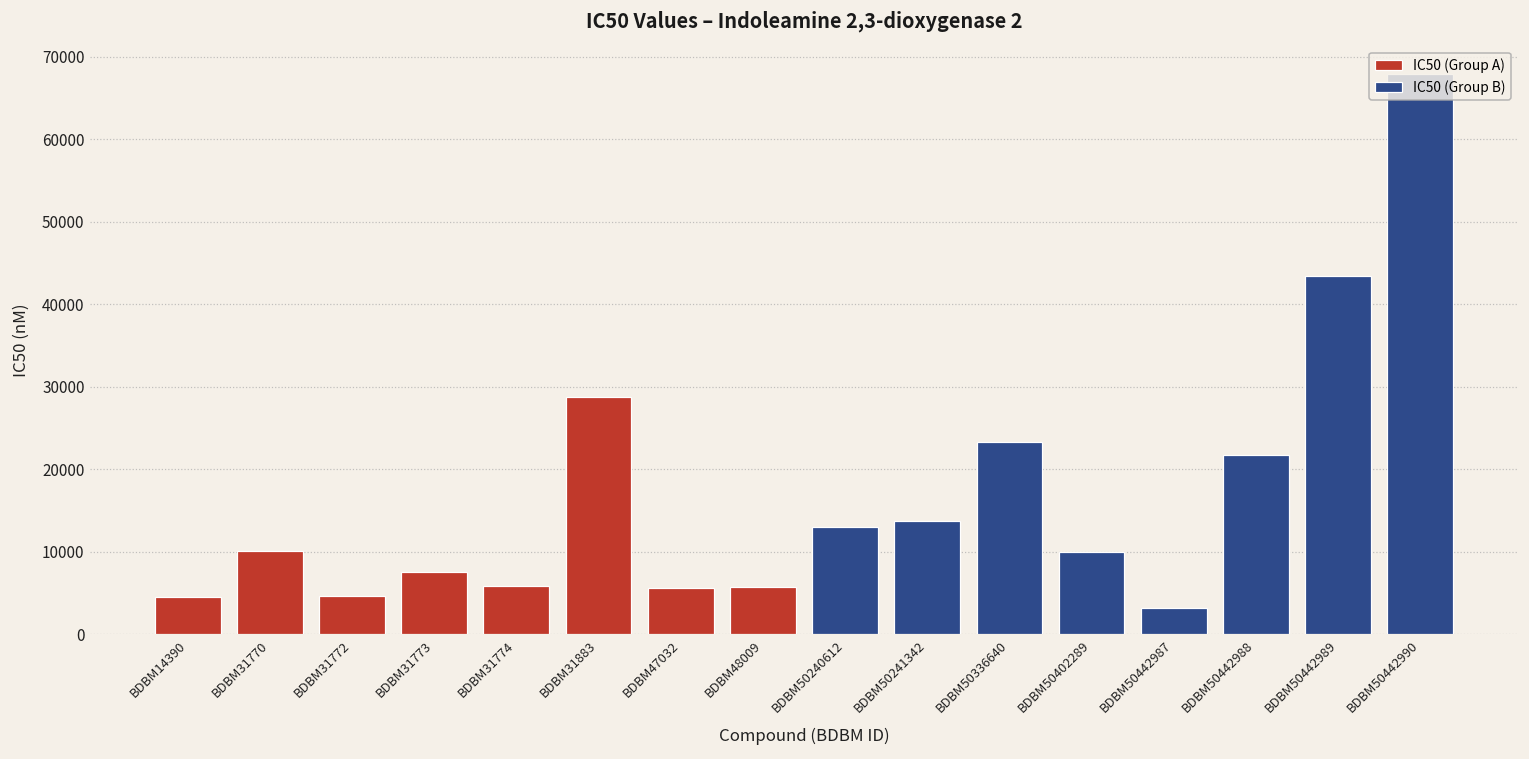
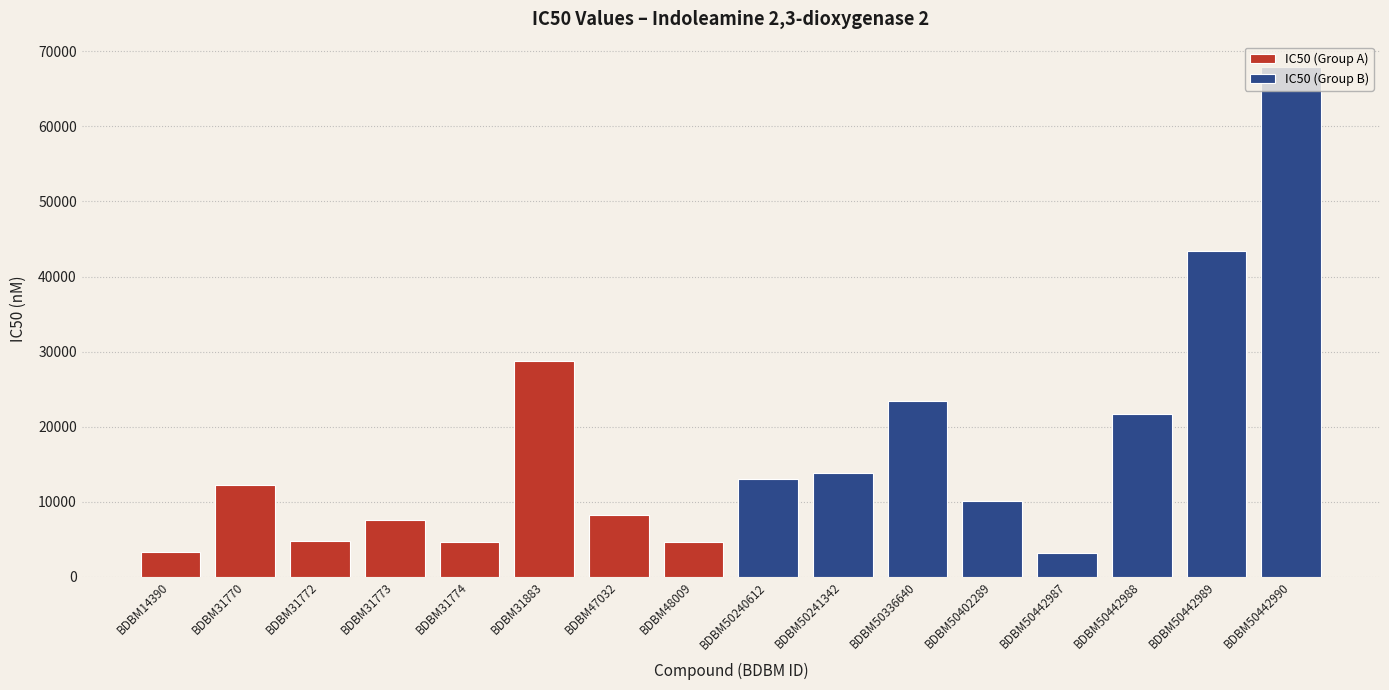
IC50 (Group A), BDBM14390: 5000 -> 3000
IC50 (Group A), BDBM31770: 10000 -> 12000
IC50 (Group A), BDBM31774: 6000 -> 5000
IC50 (Group A), BDBM47032: 6000 -> 8000
IC50 (Group A), BDBM48009: 6000 -> 5000
